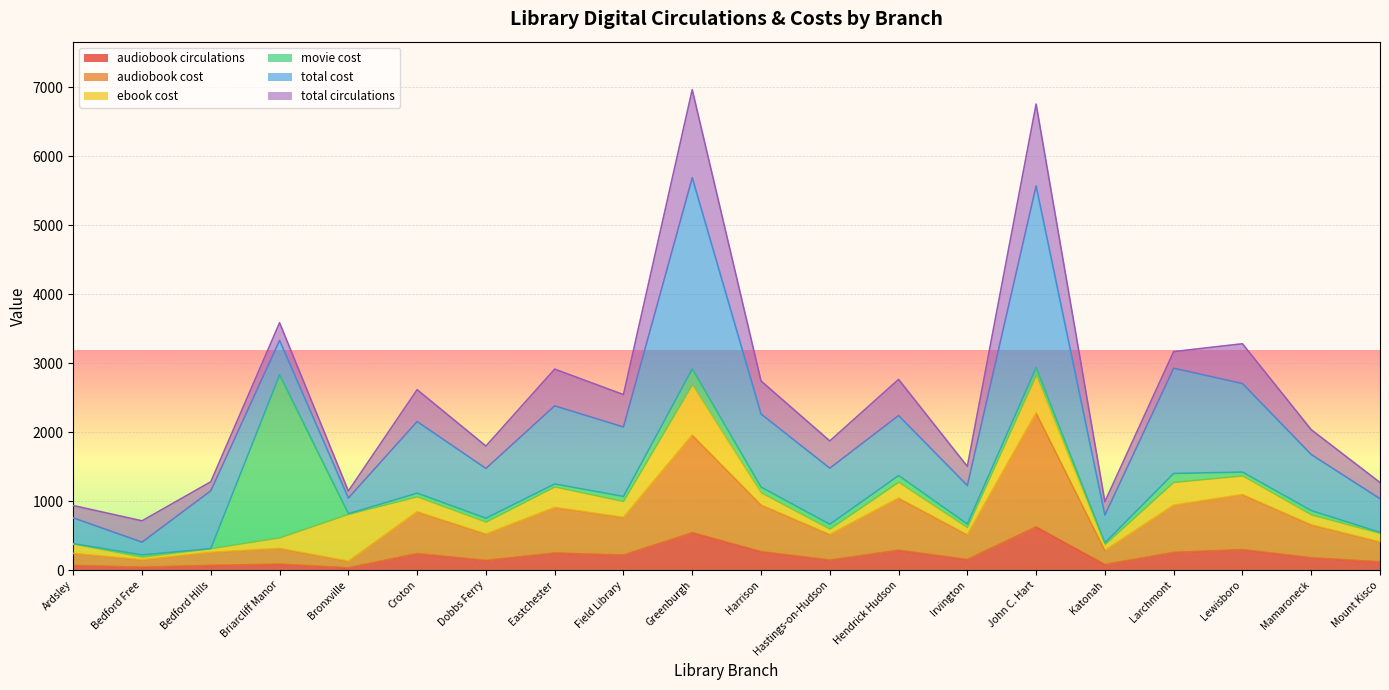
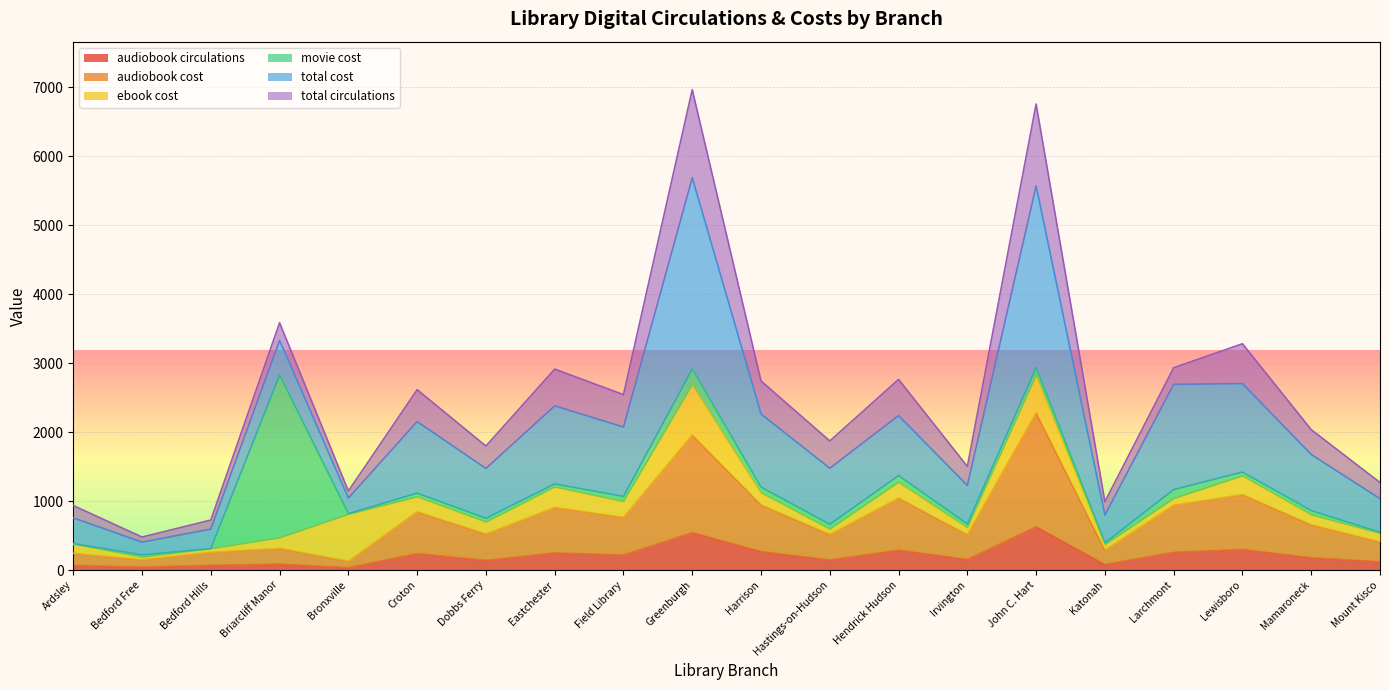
total circulations, Bedford Free: 300 -> 100
total cost, Bedford Hills: 800 -> 300
ebook cost, Larchmont: 300 -> 100
